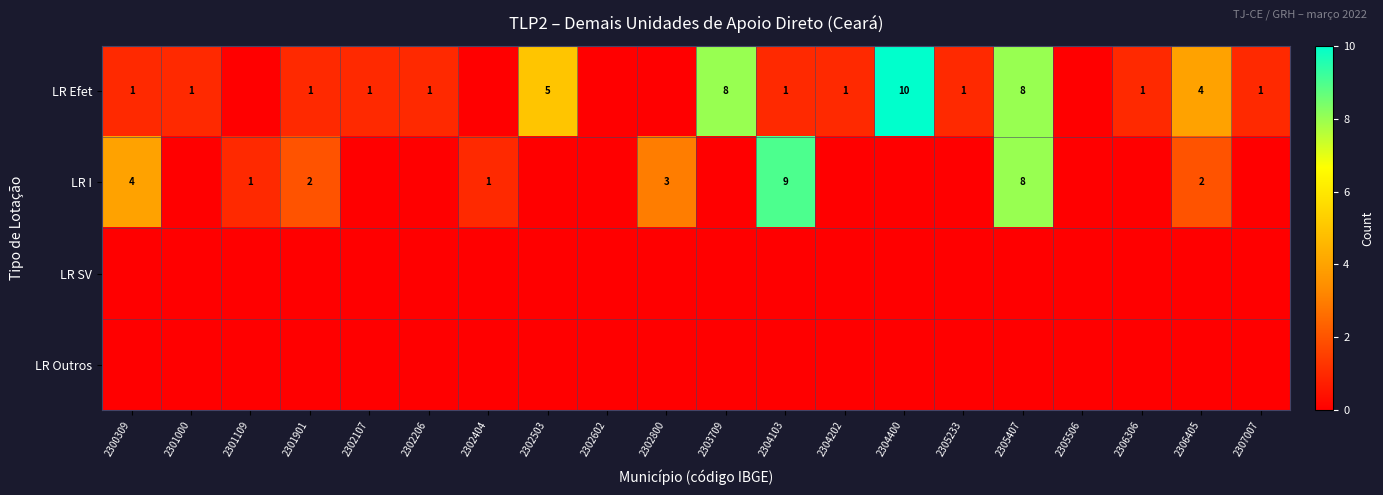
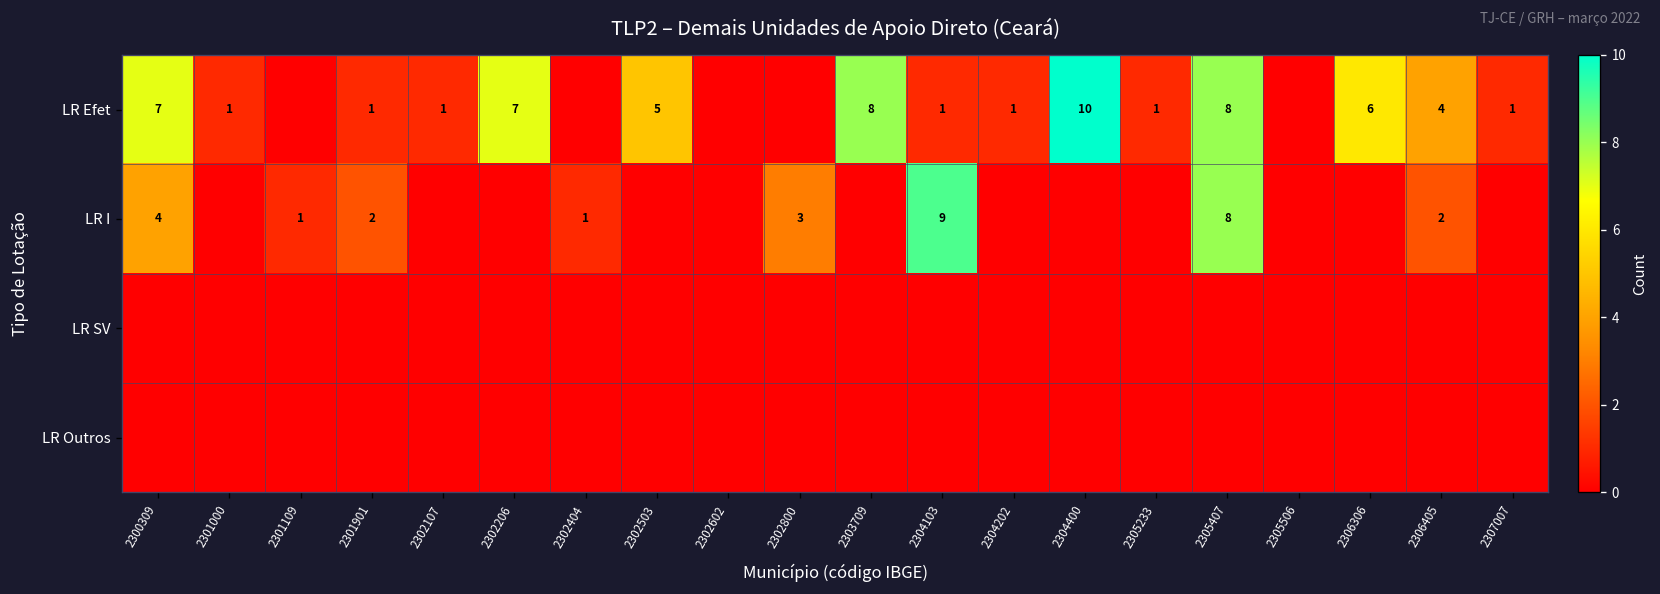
LR Efet, 2300309: 1 -> 7
LR Efet, 2302206: 1 -> 7
LR Efet, 2306306: 1 -> 6
